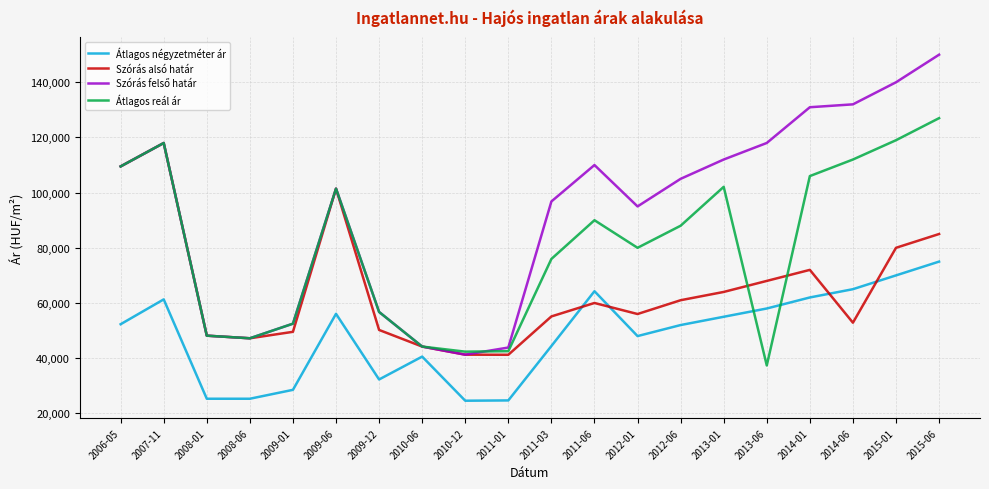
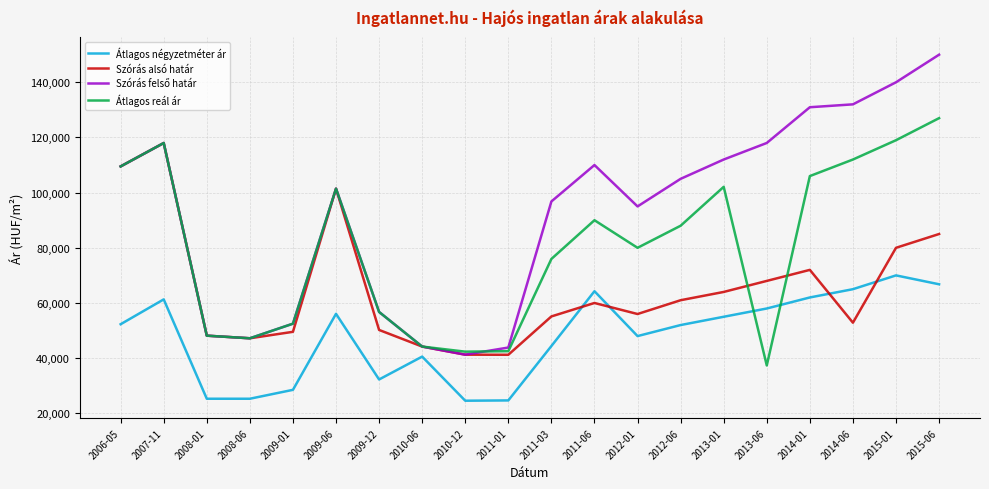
Átlagos négyzetméter ár, 2015-06: 75,000 -> 67,000
